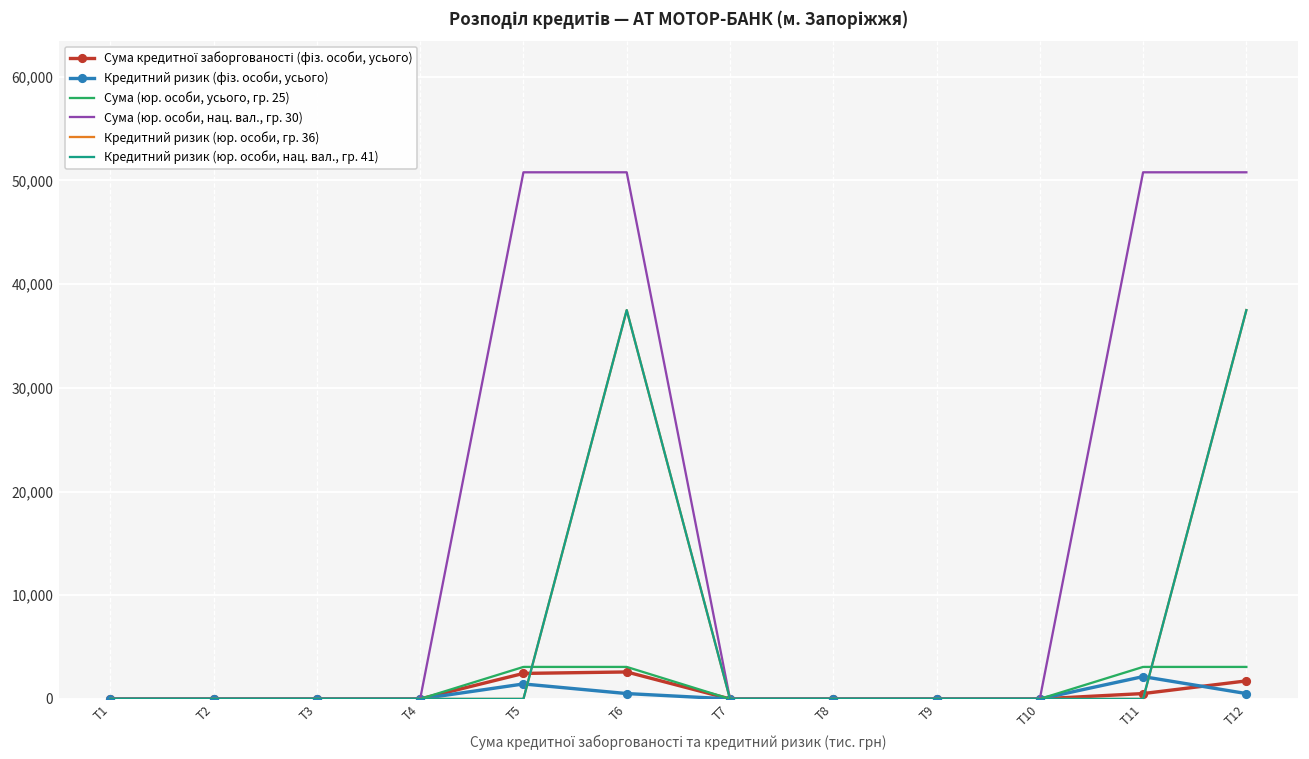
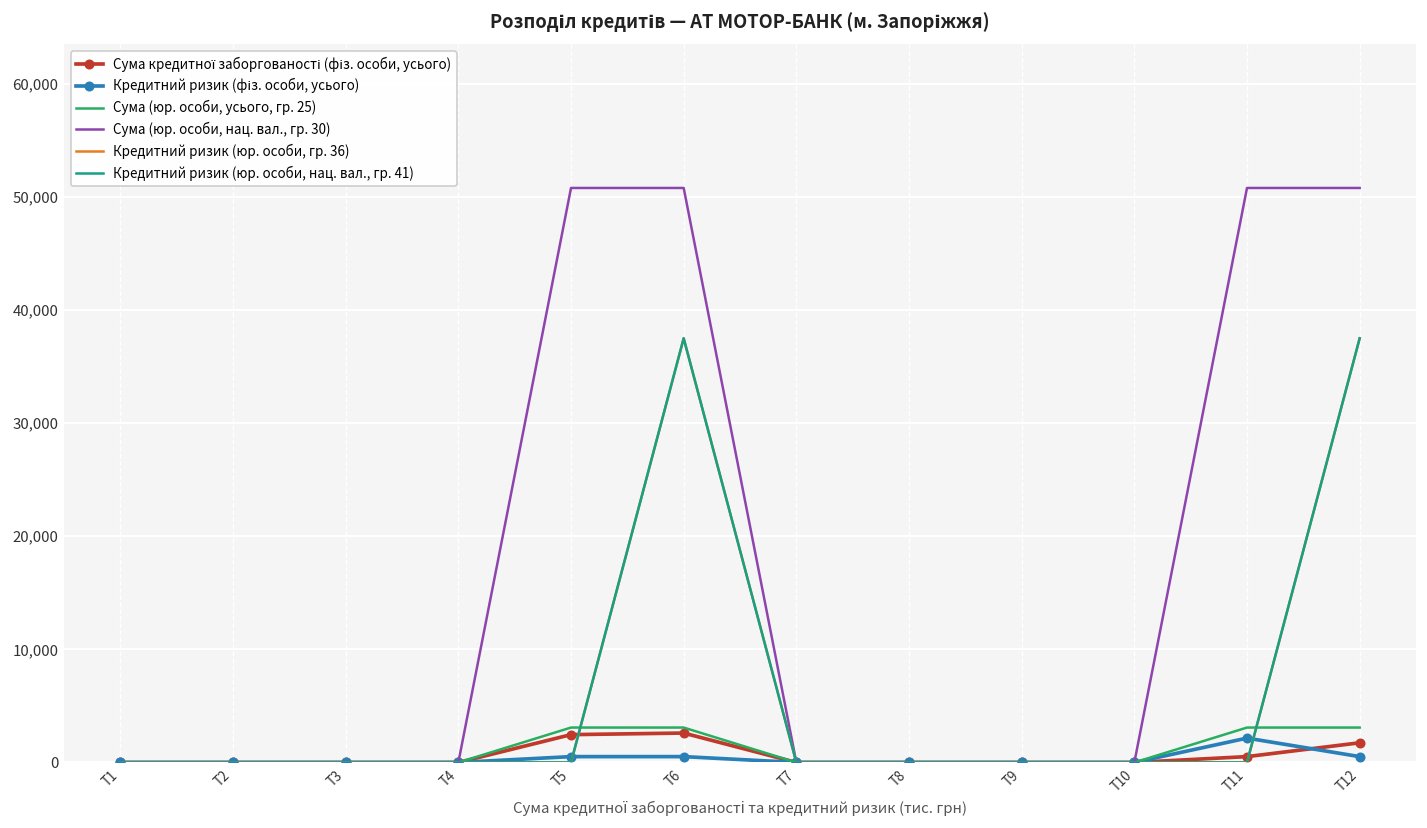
Кредитний ризик (фіз. особи, усього), T5: 1,400 -> 500
